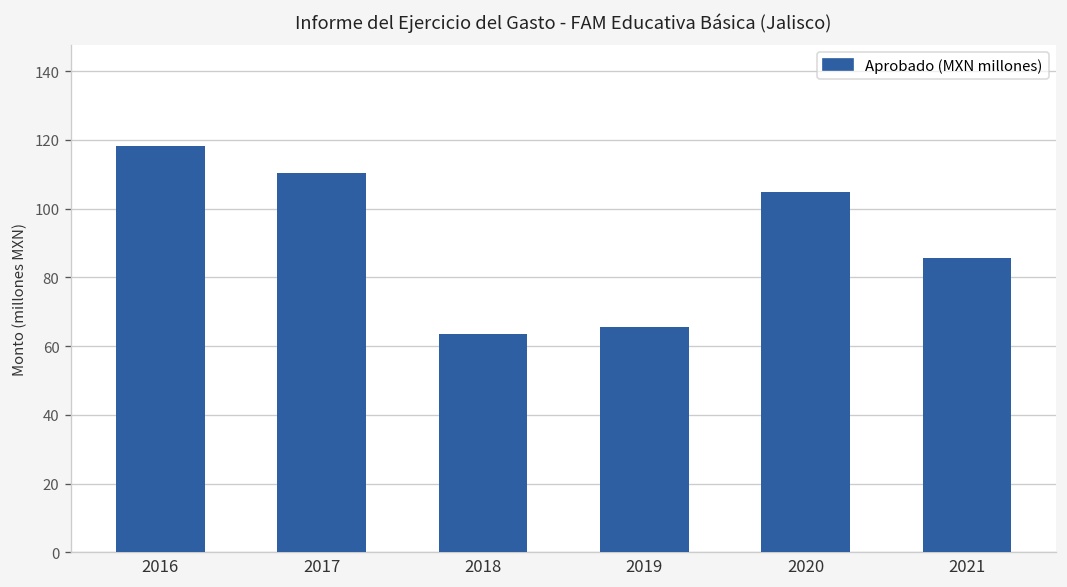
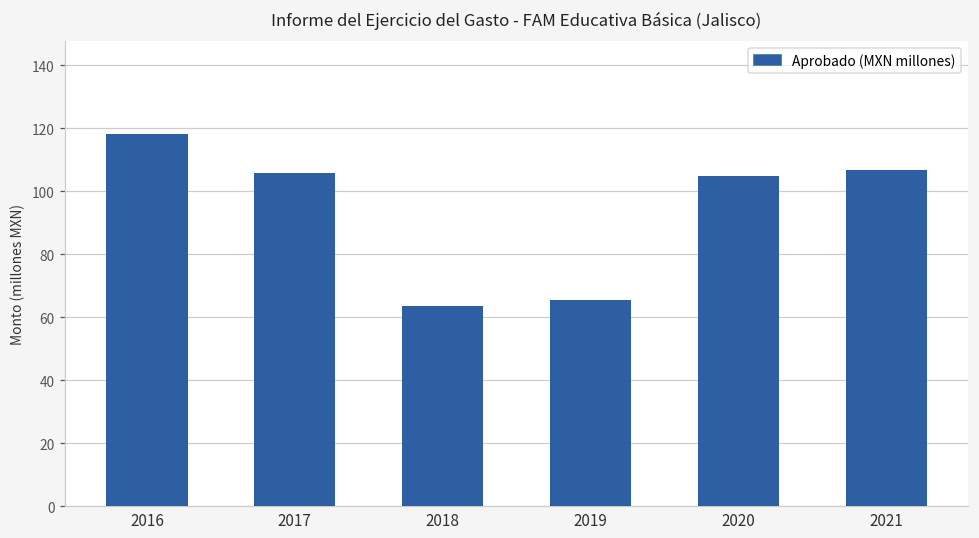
2017: 110 -> 106
2021: 86 -> 107
